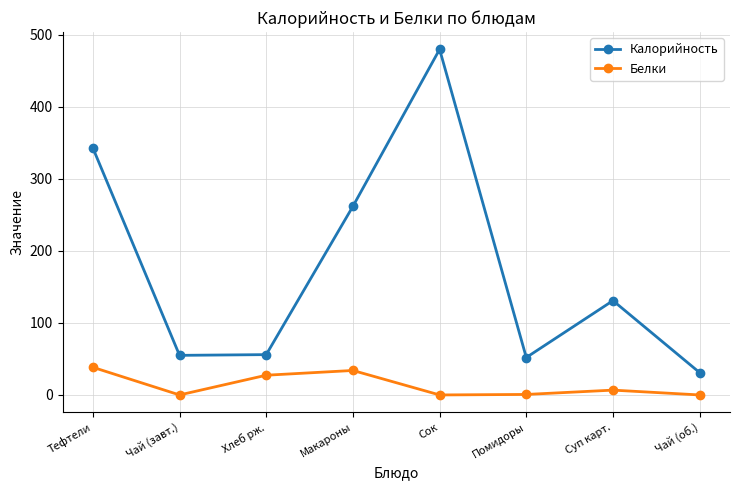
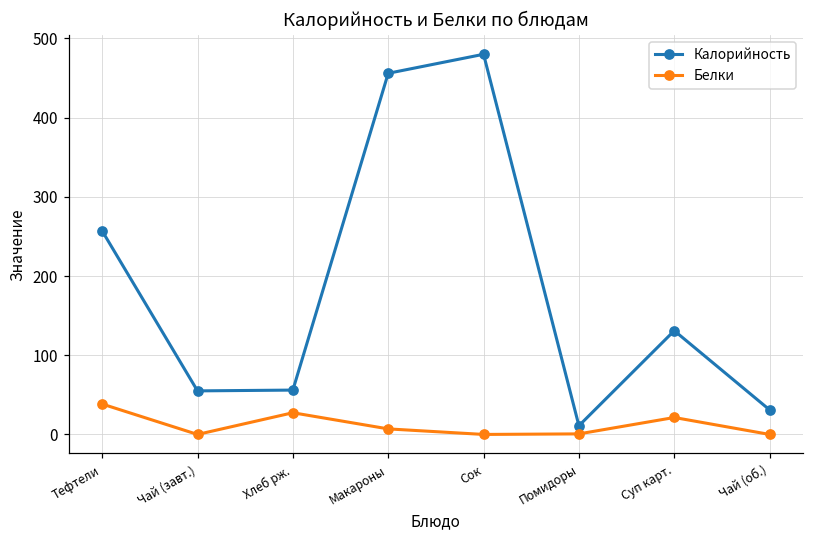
Калорийность, Тефтели: 340 -> 260
Калорийность, Макароны: 260 -> 460
Белки, Макароны: 30 -> 10
Калорийность, Помидоры: 50 -> 10
Белки, Суп карт.: 10 -> 20
